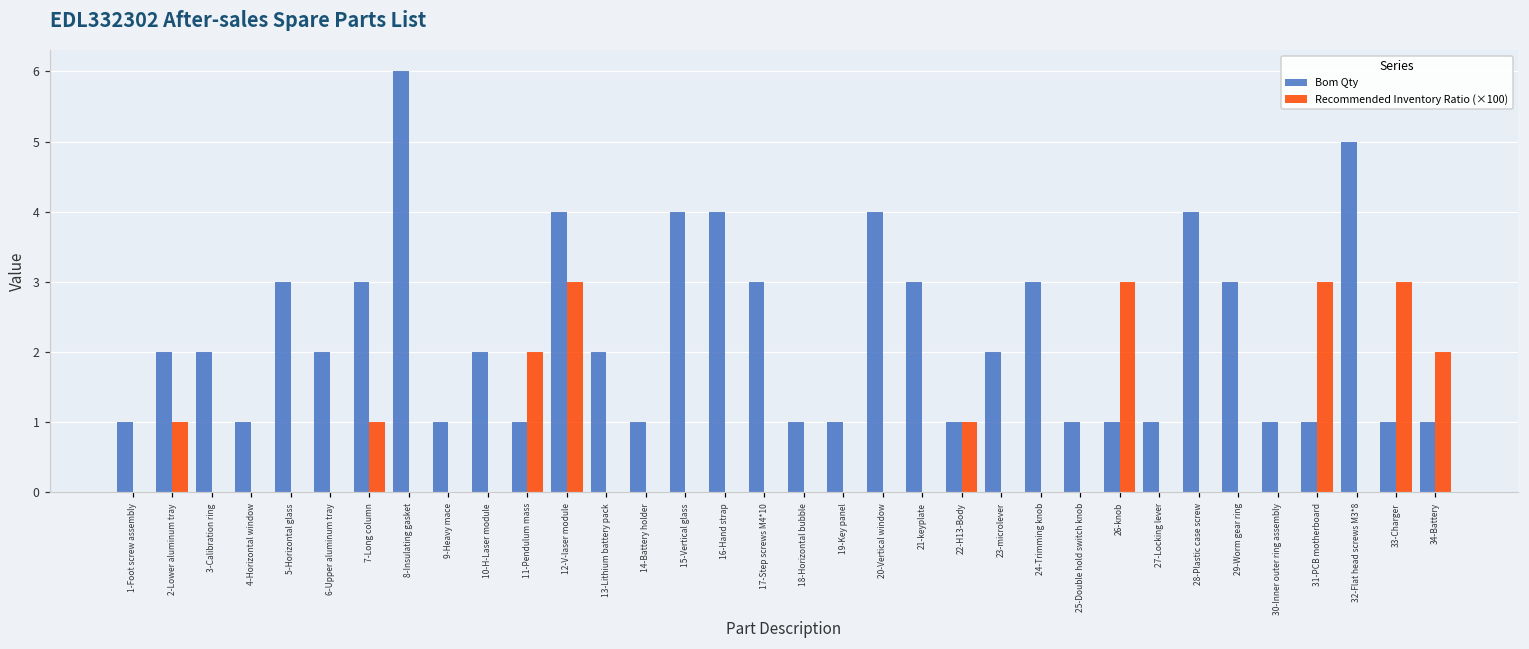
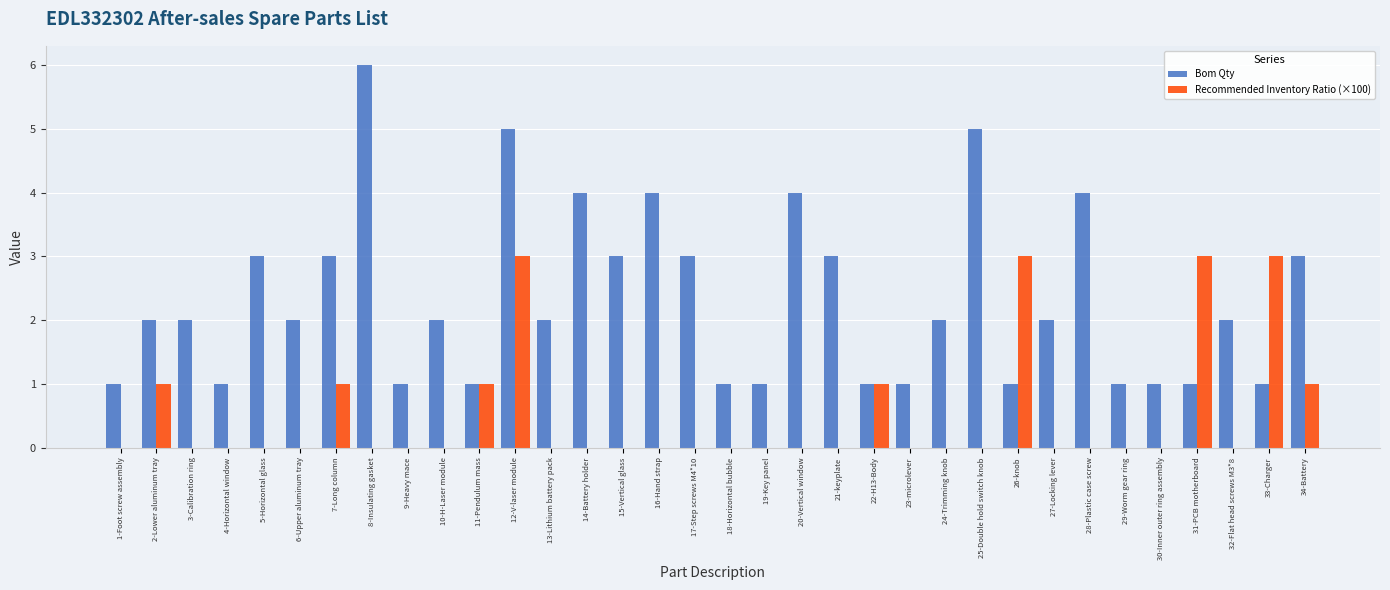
Recommended Inventory Ratio (×100), 11-Pendulum mass: 2.0 -> 1.0
Bom Qty, 12-V-laser module: 4 -> 5
Bom Qty, 14-Battery holder: 1 -> 4
Bom Qty, 15-Vertical glass: 4 -> 3
Bom Qty, 23-microlever: 2.0 -> 1.0
Bom Qty, 24-Trimming knob: 3 -> 2
Bom Qty, 25-Double hold switch knob: 1 -> 5
Bom Qty, 27-Locking lever: 1 -> 2
Bom Qty, 29-Worm gear ring: 3 -> 1
Bom Qty, 32-Flat head screws M3*8: 5 -> 2
Bom Qty, 34-Battery: 1 -> 3
Recommended Inventory Ratio (×100), 34-Battery: 2 -> 1
